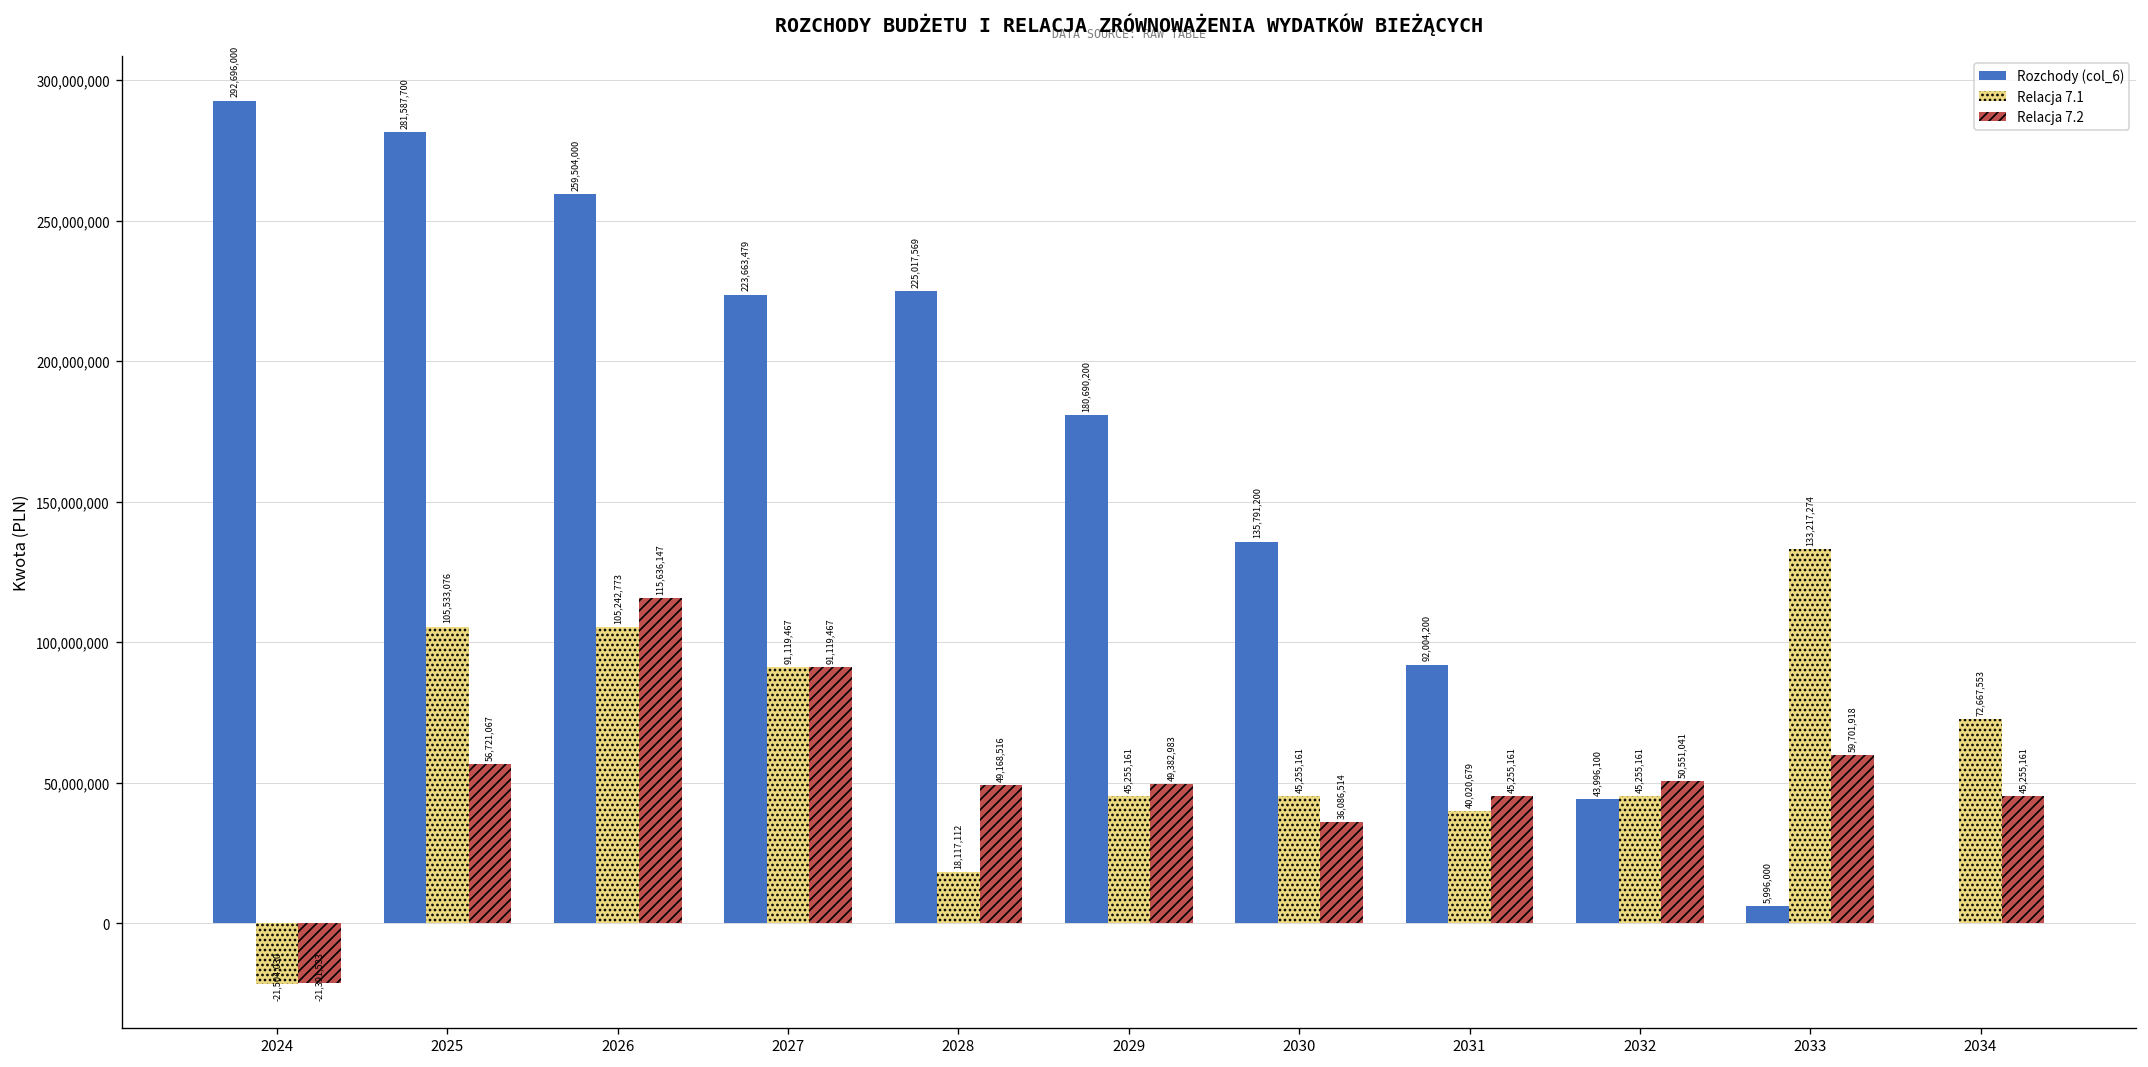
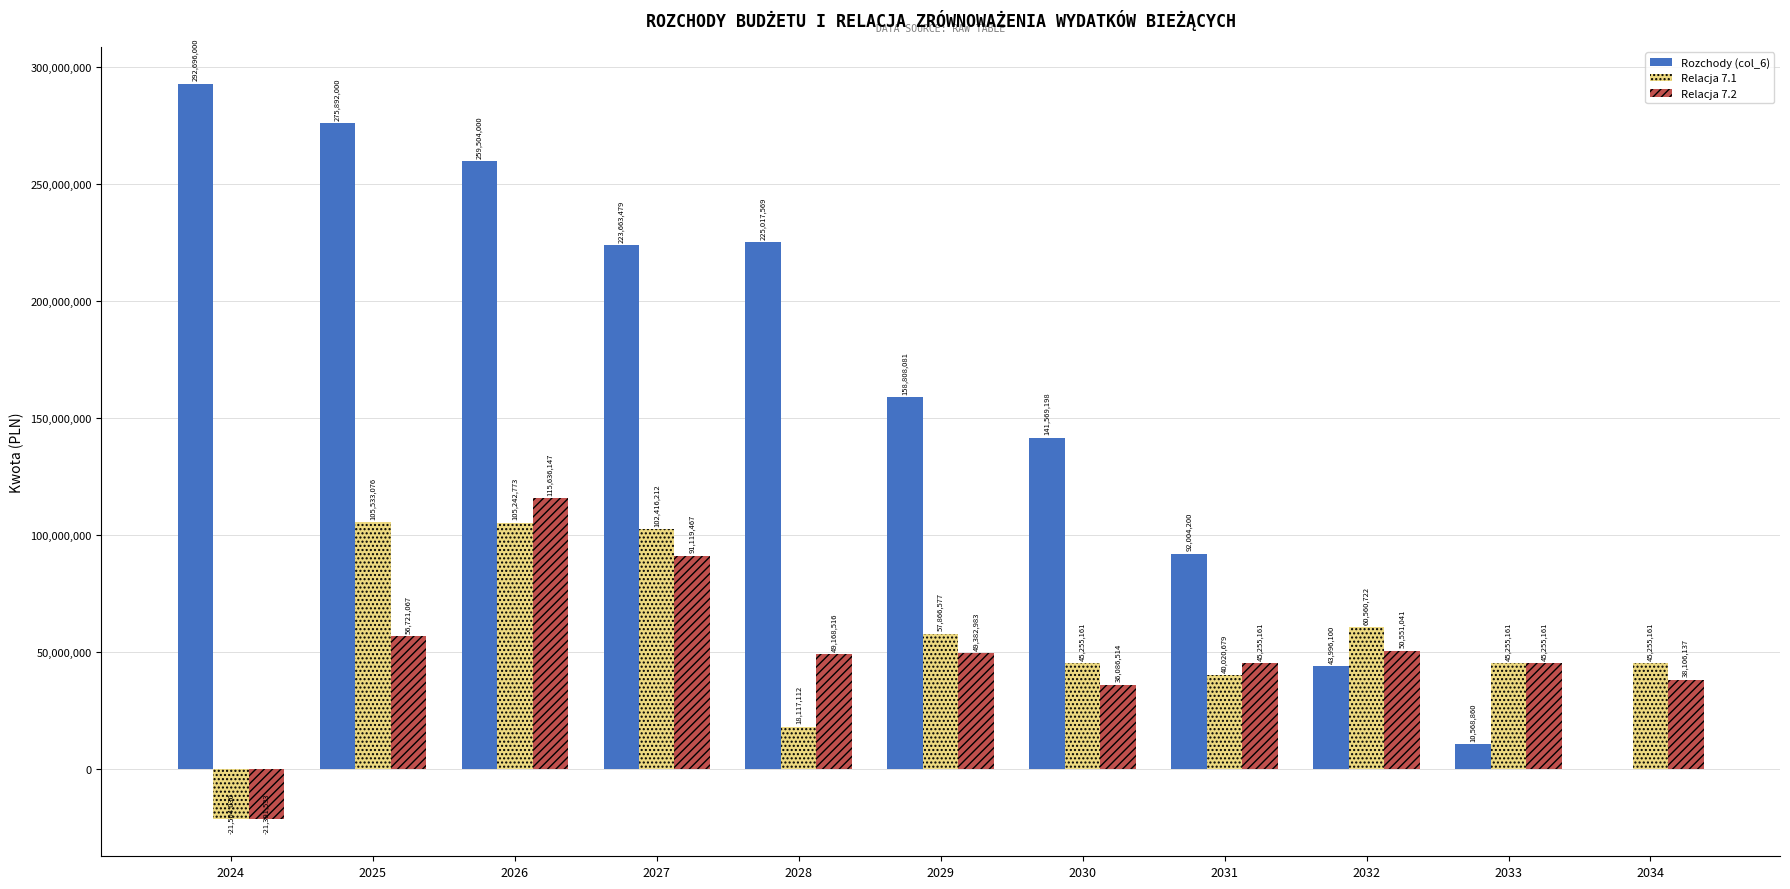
Rozchody (col_6), 2025: 281,587,700 -> 275,892,000
Relacja 7.1, 2027: 91,119,467 -> 102,416,212
Rozchody (col_6), 2029: 180,690,200 -> 158,808,081
Relacja 7.1, 2029: 45,255,161 -> 57,866,577
Rozchody (col_6), 2030: 135,791,200 -> 141,569,198
Relacja 7.1, 2032: 45,255,161 -> 60,560,722
Rozchody (col_6), 2033: 5,996,000 -> 10,568,860
Relacja 7.1, 2033: 133,217,274 -> 45,255,161
Relacja 7.2, 2033: 59,701,918 -> 45,255,161
Relacja 7.1, 2034: 72,667,553 -> 45,255,161
Relacja 7.2, 2034: 45,255,161 -> 38,106,137
